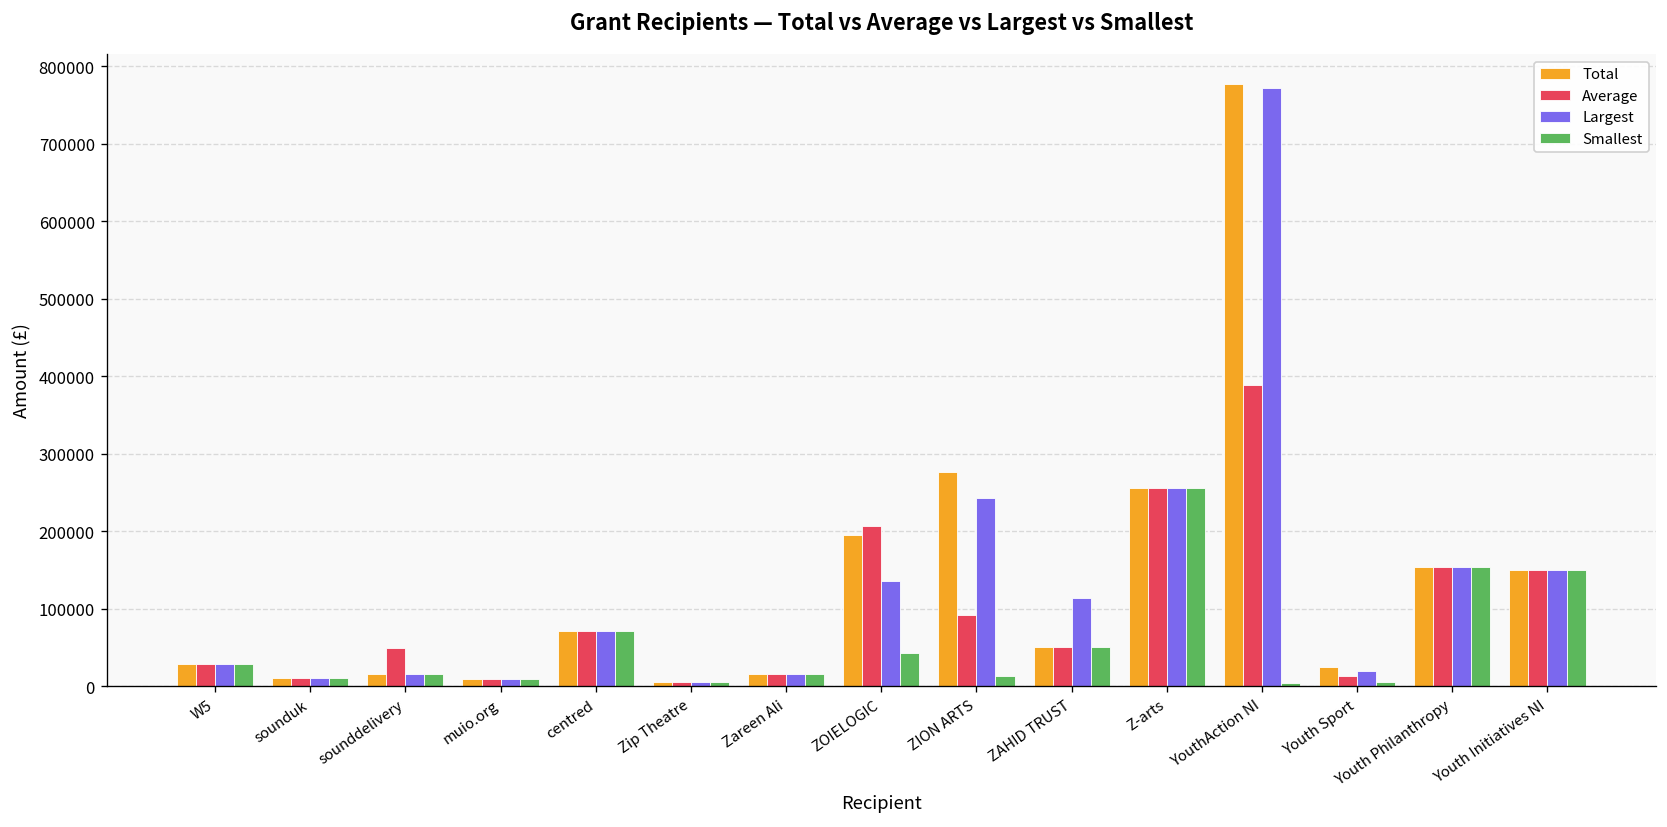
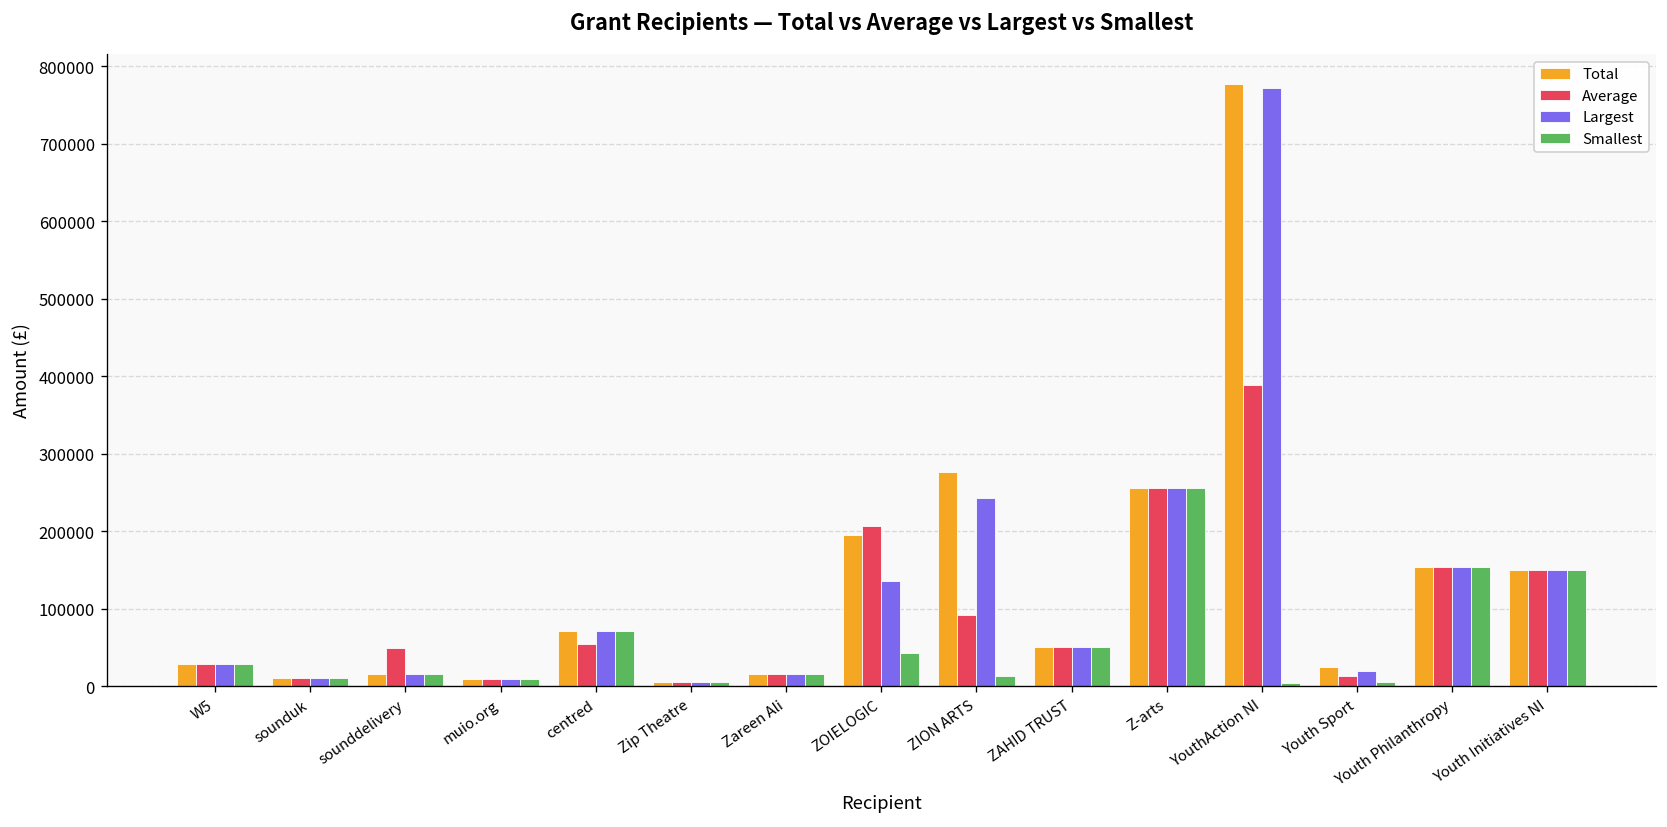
Average, centred: 70000 -> 50000
Largest, ZAHID TRUST: 110000 -> 50000
